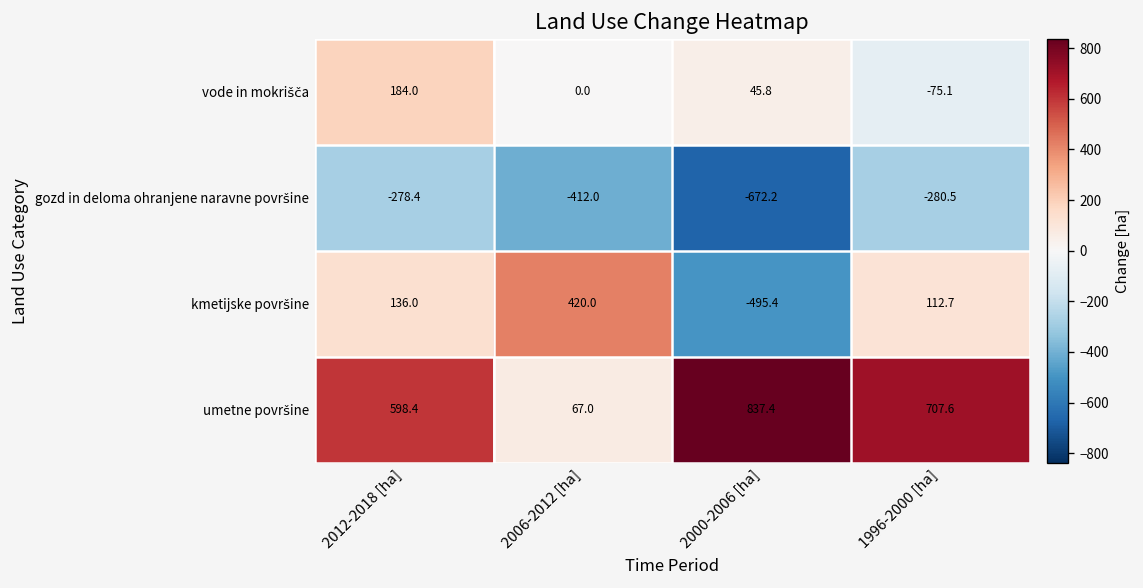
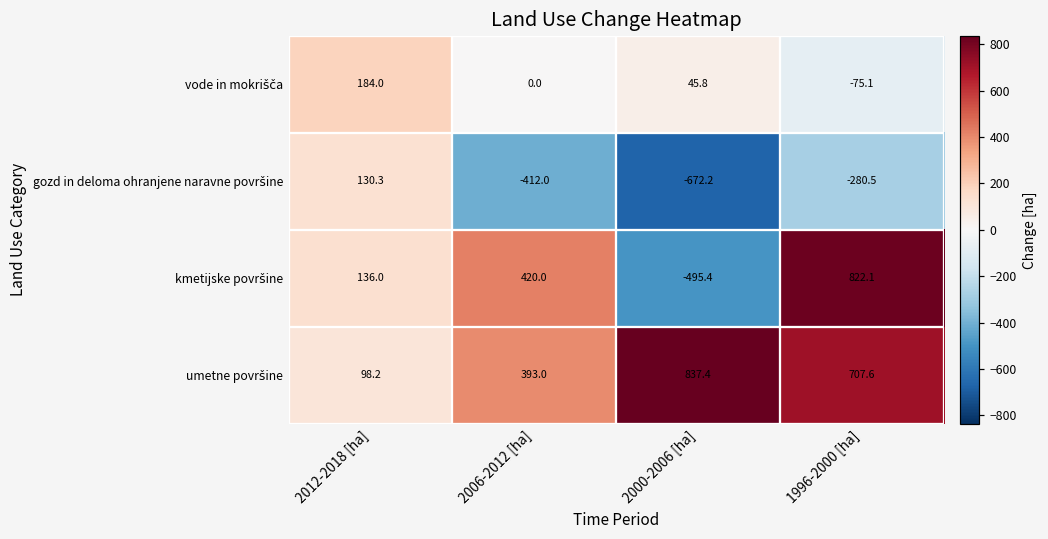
gozd in deloma ohranjene naravne površine, 2012-2018 [ha]: -278.4 -> 130.3
kmetijske površine, 1996-2000 [ha]: 112.7 -> 822.1
umetne površine, 2012-2018 [ha]: 598.4 -> 98.2
umetne površine, 2006-2012 [ha]: 67.0 -> 393.0
